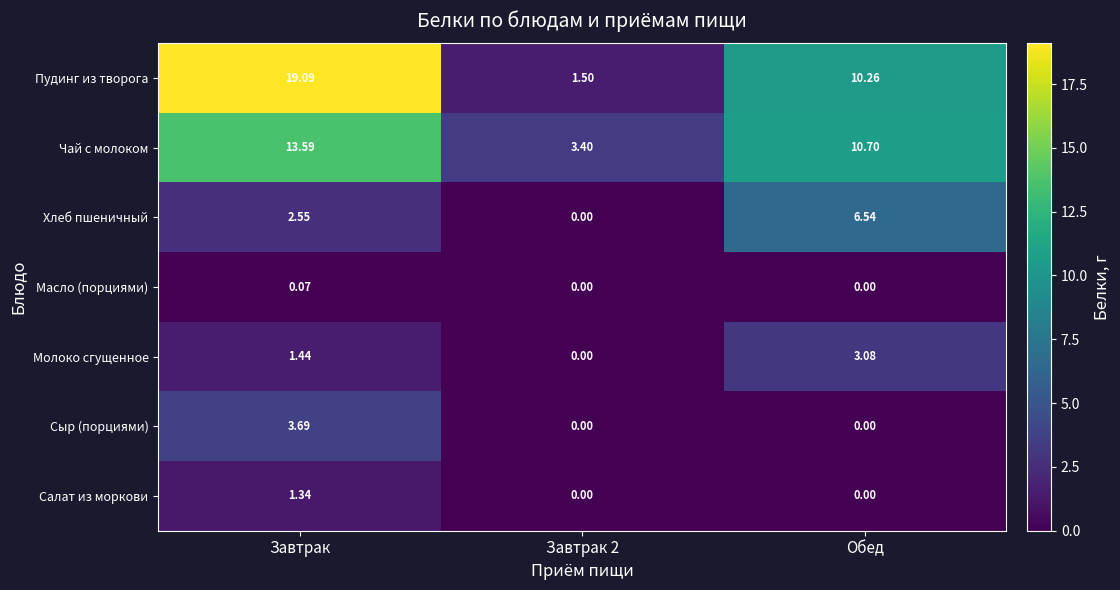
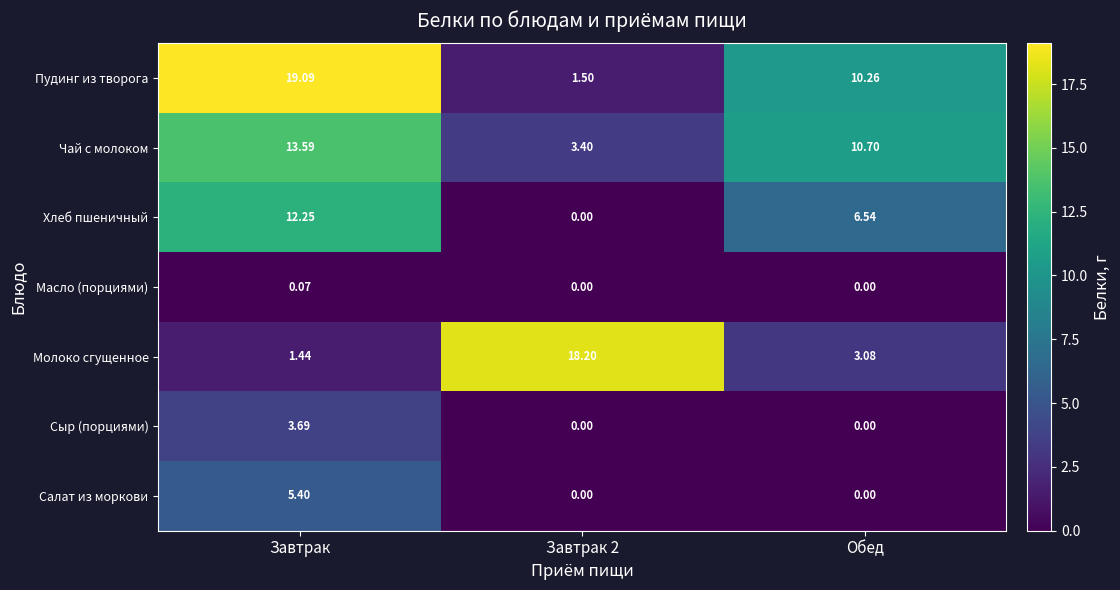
Хлеб пшеничный, Завтрак: 2.55 -> 12.25
Молоко сгущенное, Завтрак 2: 0.00 -> 18.20
Салат из моркови, Завтрак: 1.34 -> 5.40
